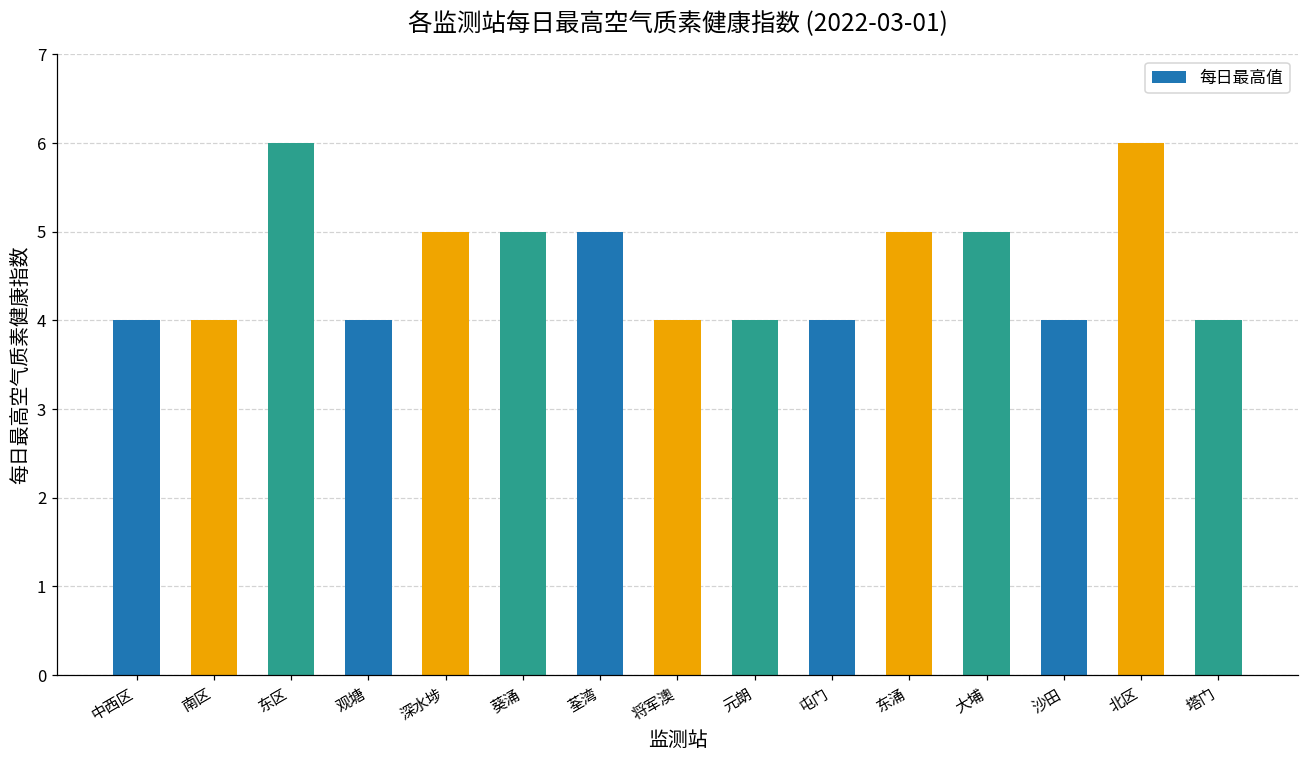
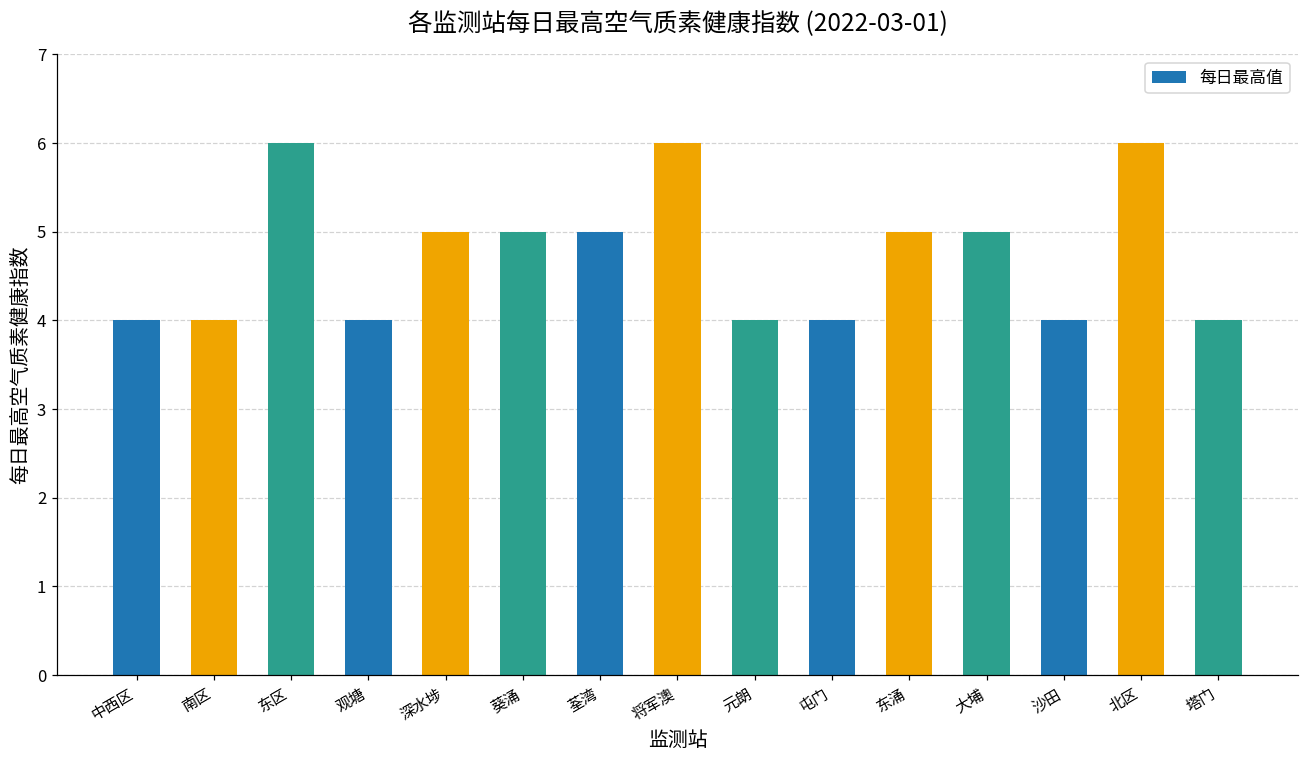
将军澳: 4 -> 6
